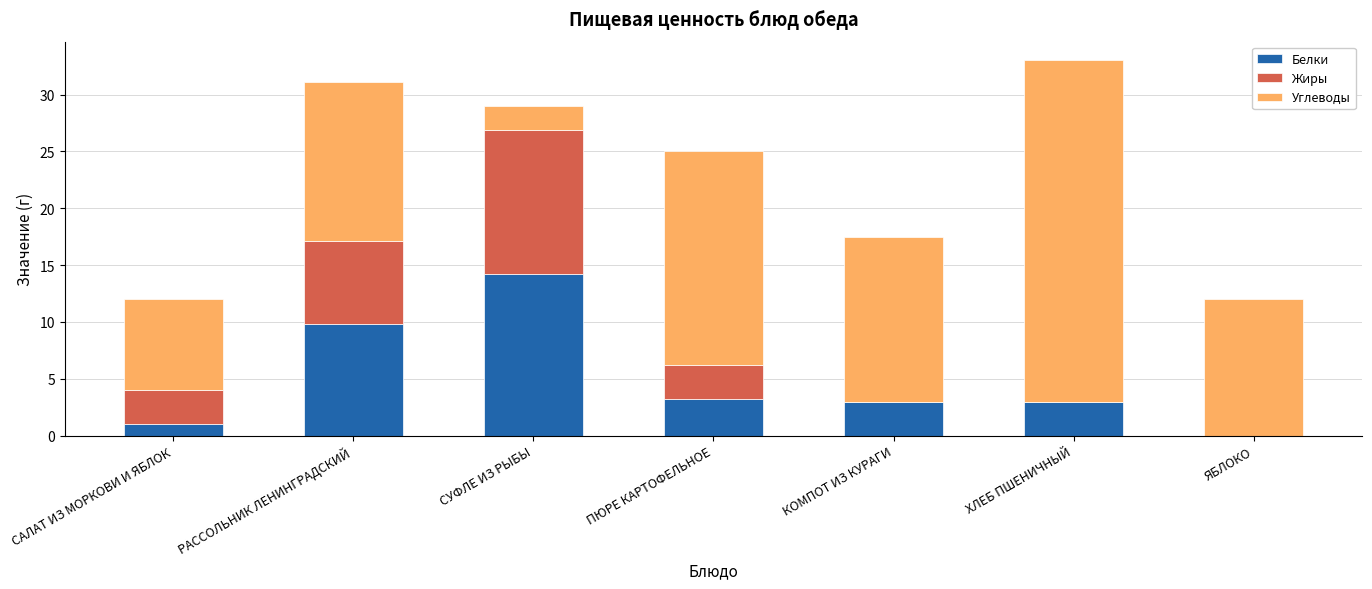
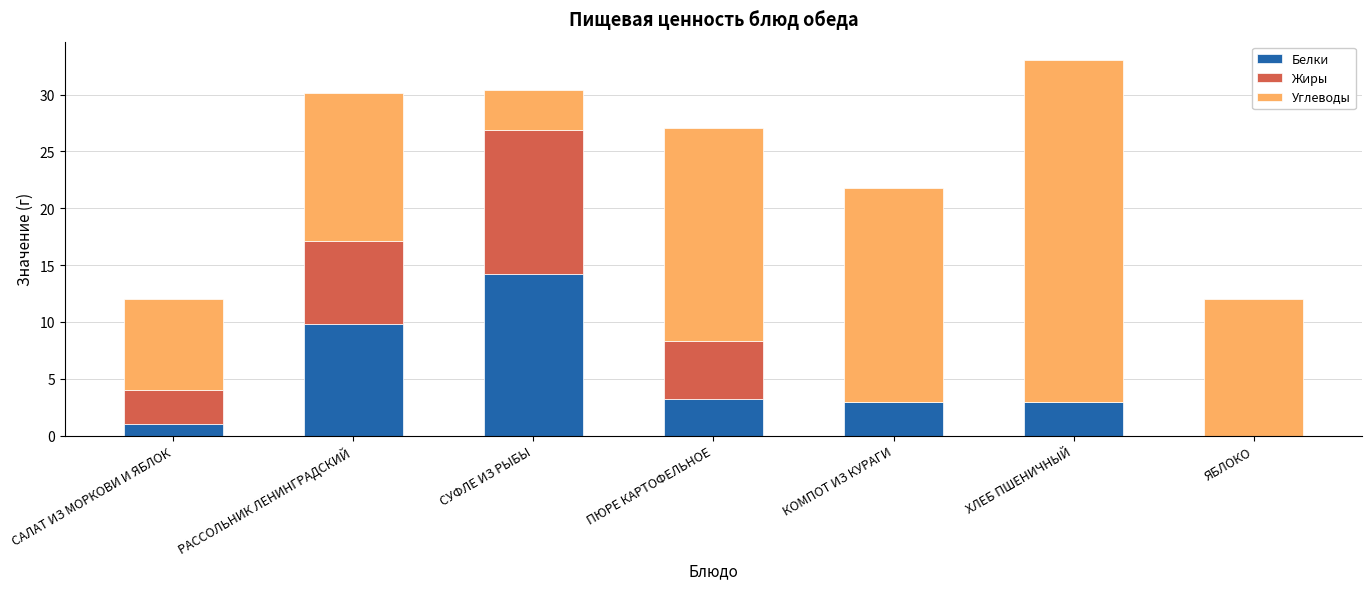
Углеводы, РАССОЛЬНИК ЛЕНИНГРАДСКИЙ: 14 -> 13
Углеводы, СУФЛЕ ИЗ РЫБЫ: 2.1 -> 3.5
Жиры, ПЮРЕ КАРТОФЕЛЬНОЕ: 3.0 -> 5.1
Углеводы, КОМПОТ ИЗ КУРАГИ: 14.5 -> 18.8
